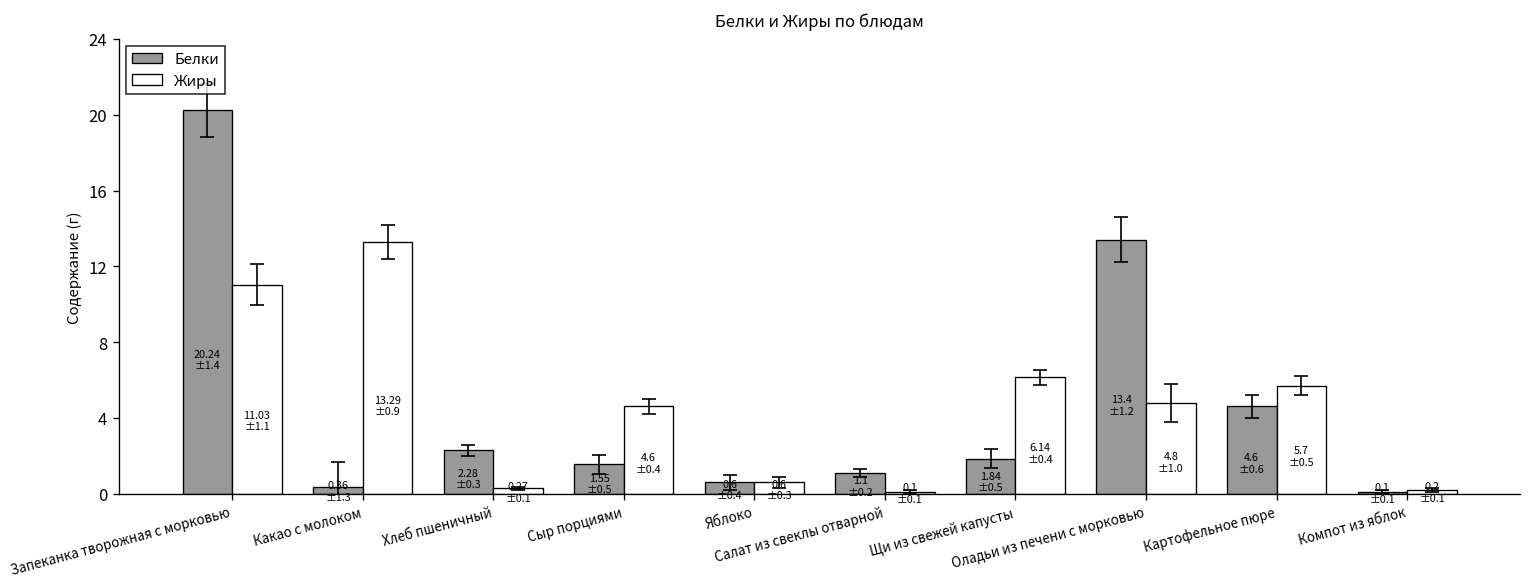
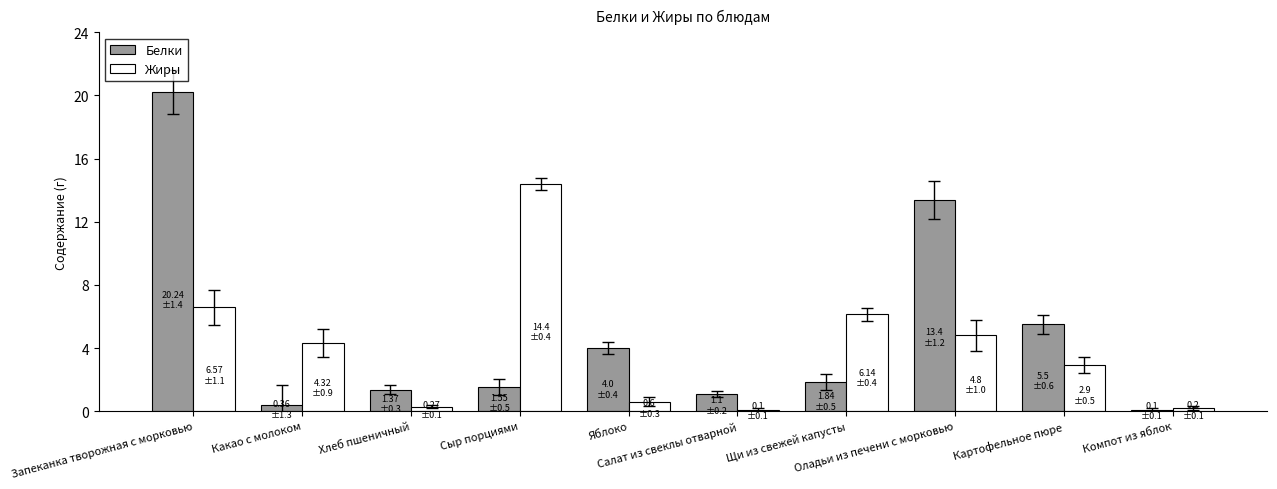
Жиры, Запеканка творожная с морковью: 11.03 -> 6.57
Жиры, Какао с молоком: 13.29 -> 4.32
Белки, Хлеб пшеничный: 2.28 -> 1.37
Жиры, Сыр порциями: 4.6 -> 14.4
Белки, Яблоко: 0.6 -> 4.0
Белки, Картофельное пюре: 4.6 -> 5.5
Жиры, Картофельное пюре: 5.7 -> 2.9
